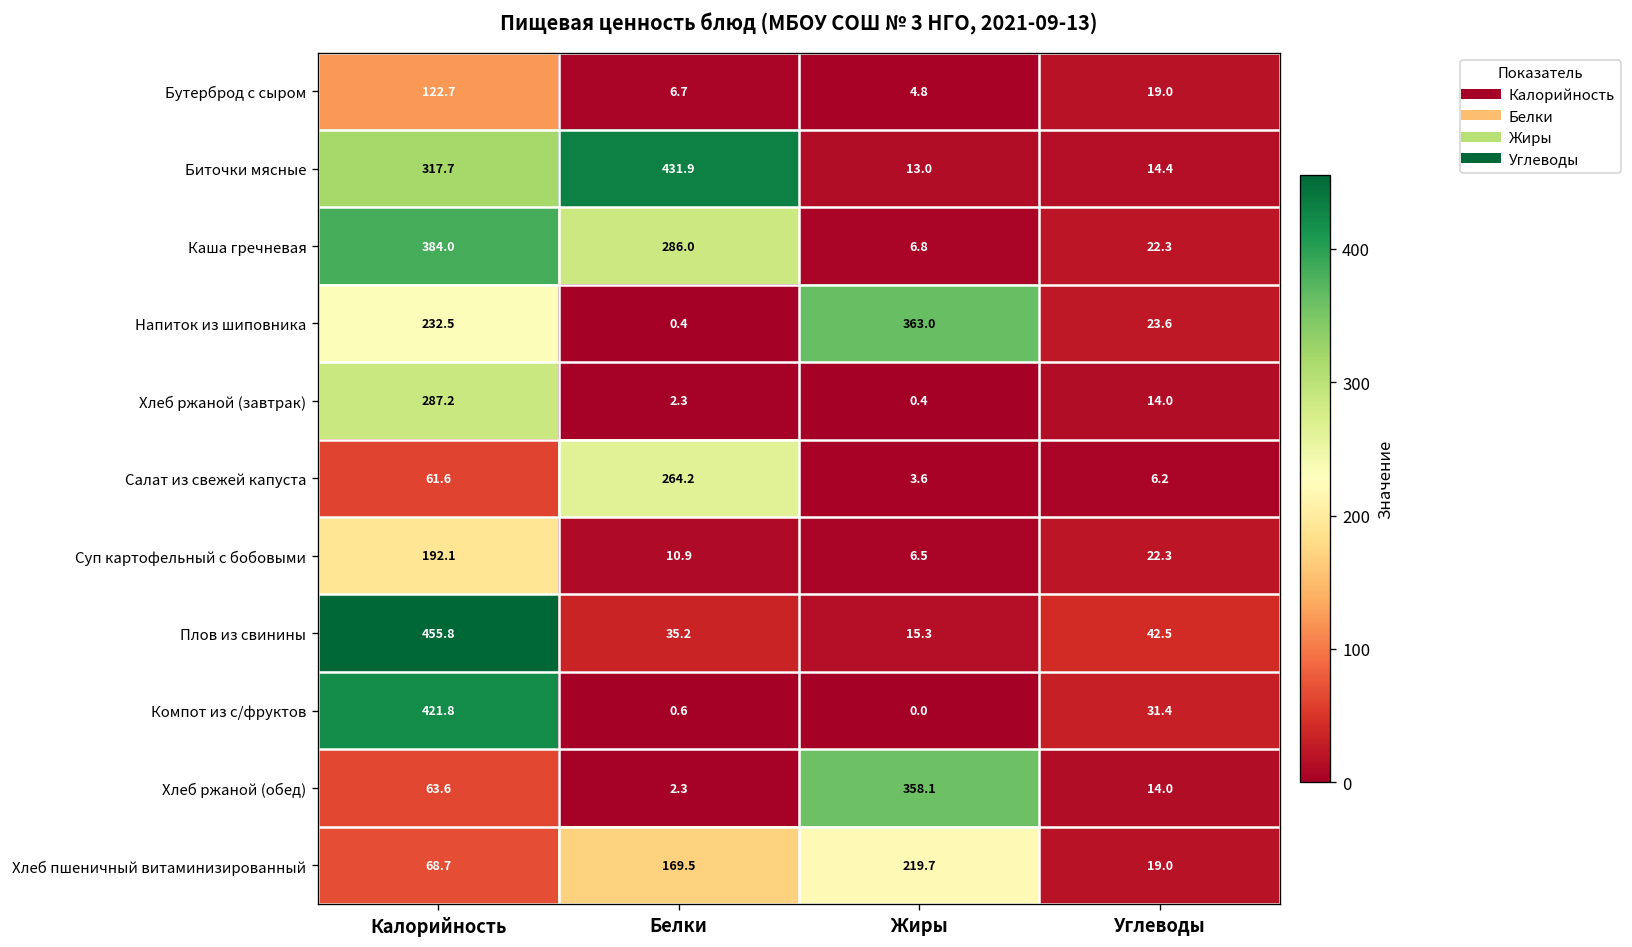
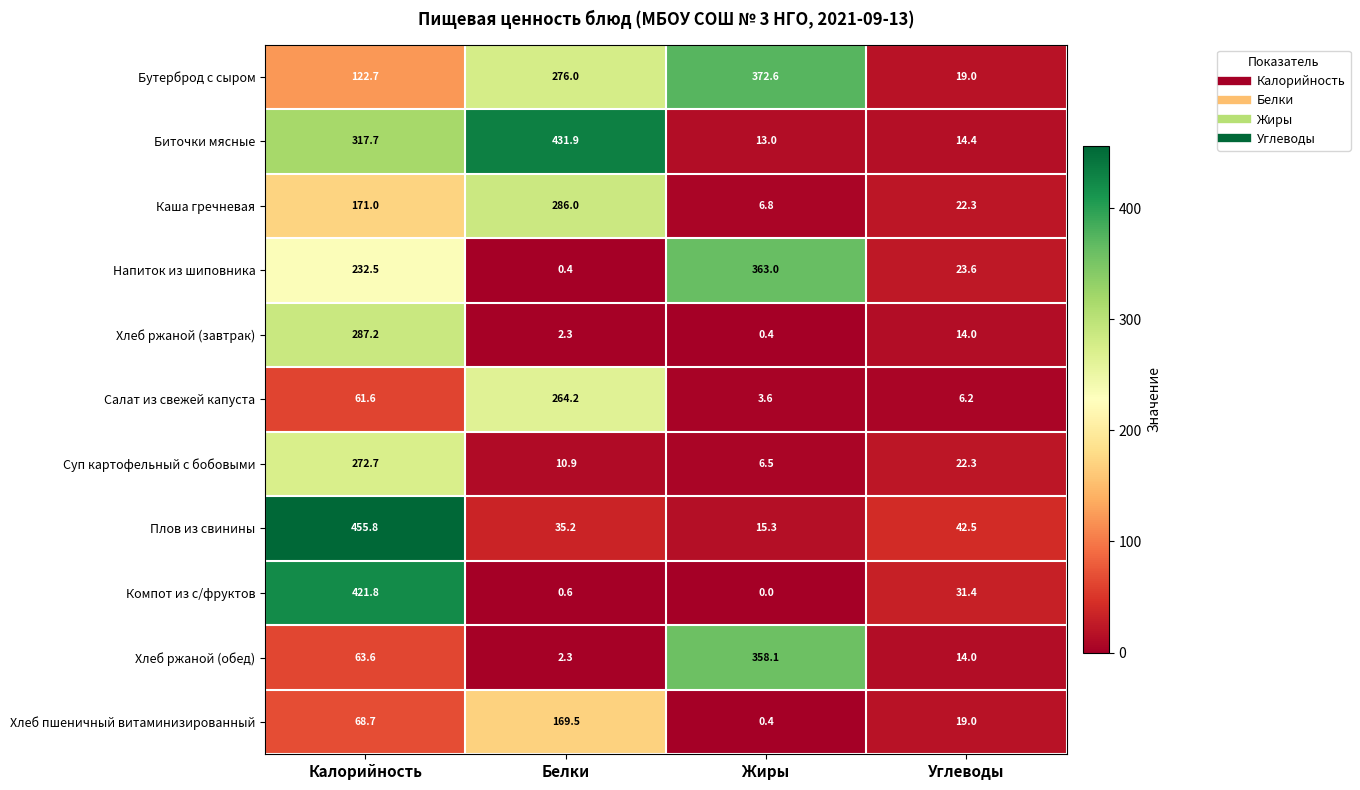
Бутерброд с сыром, Белки: 6.7 -> 276.0
Бутерброд с сыром, Жиры: 4.8 -> 372.6
Каша гречневая, Калорийность: 384.0 -> 171.0
Суп картофельный с бобовыми, Калорийность: 192.1 -> 272.7
Хлеб пшеничный витаминизированный, Жиры: 219.7 -> 0.4
